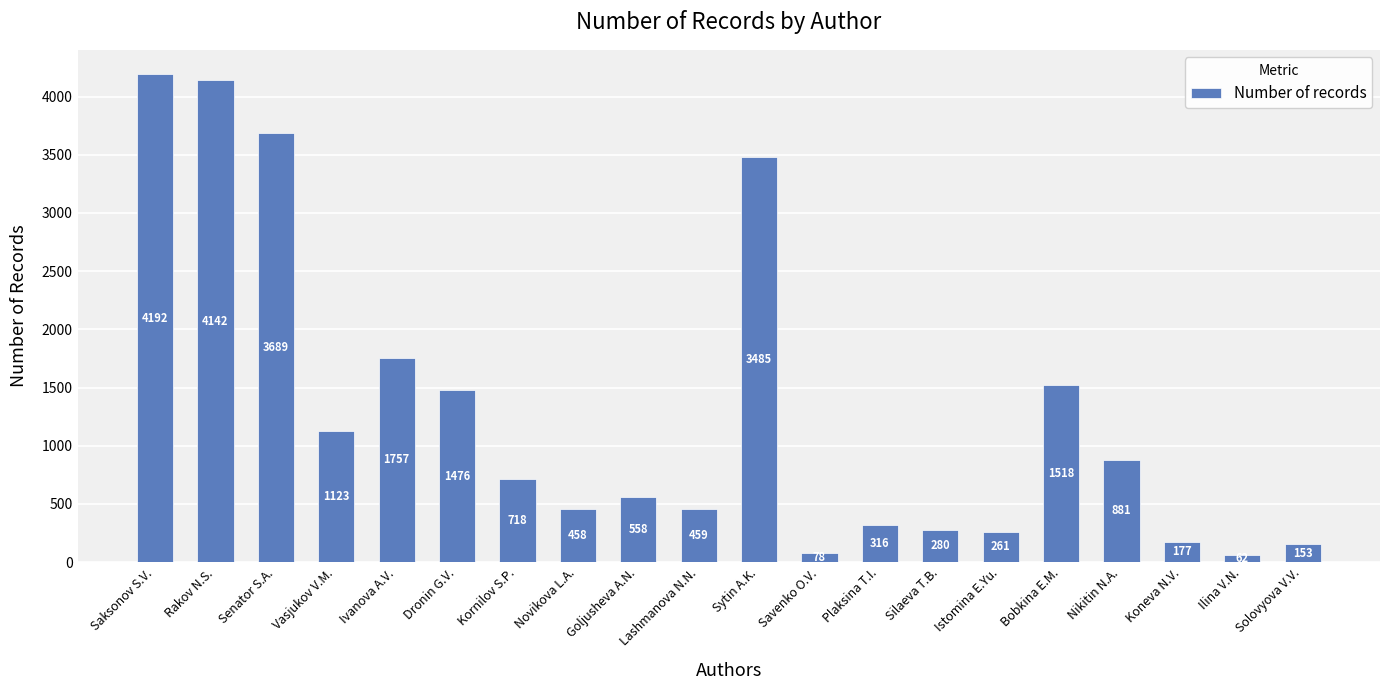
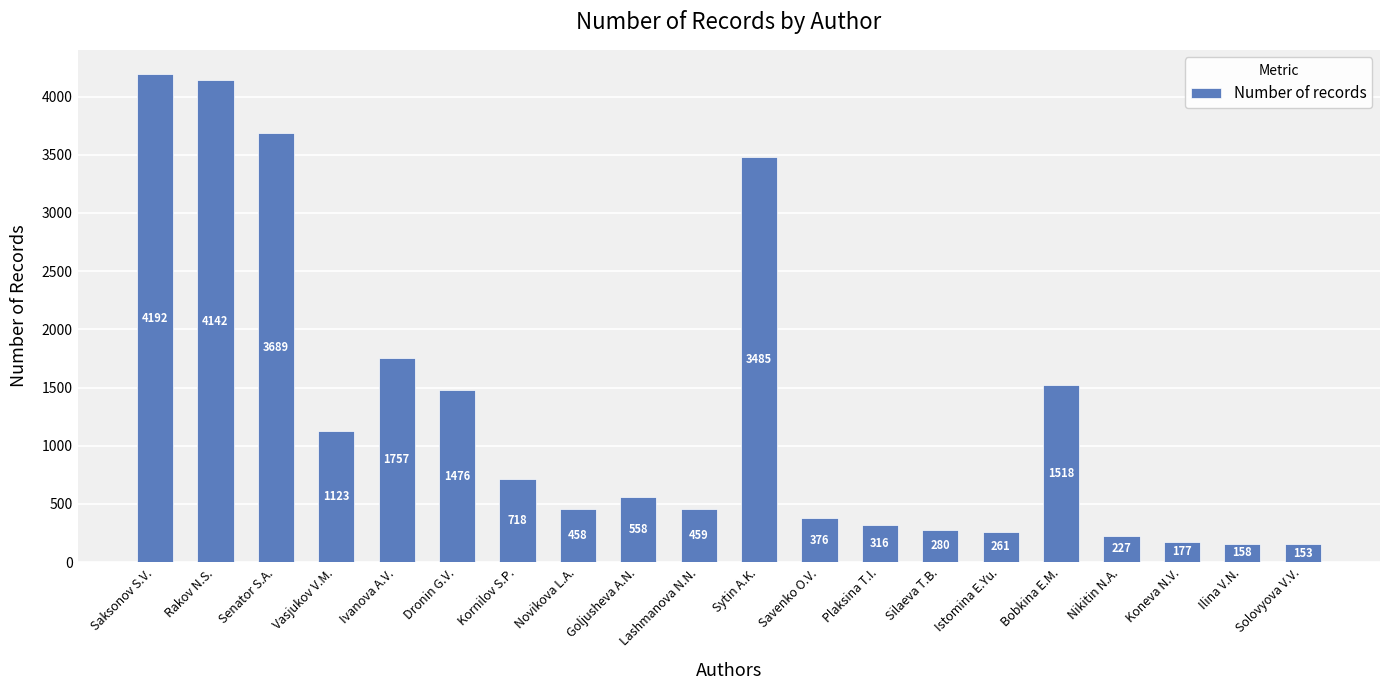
Savenko O.V.: 80 -> 380
Nikitin N.A.: 881 -> 227
Ilina V.N.: 60 -> 160
